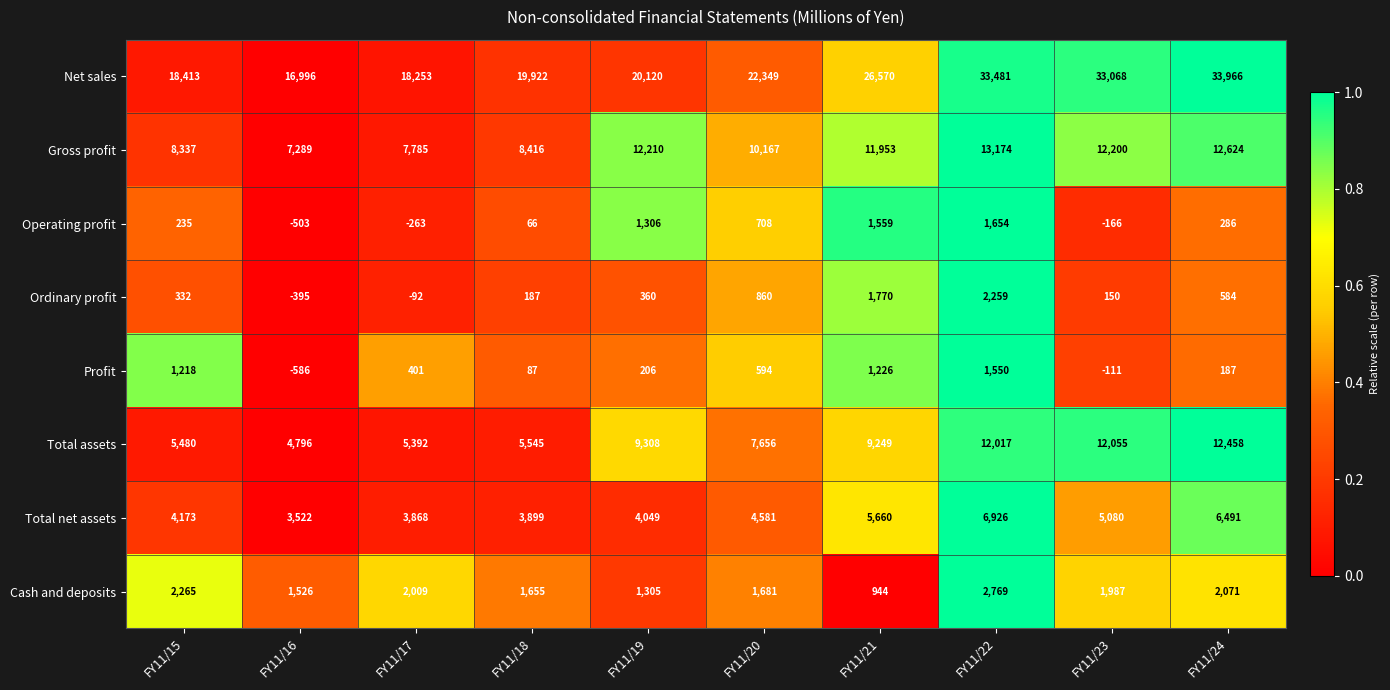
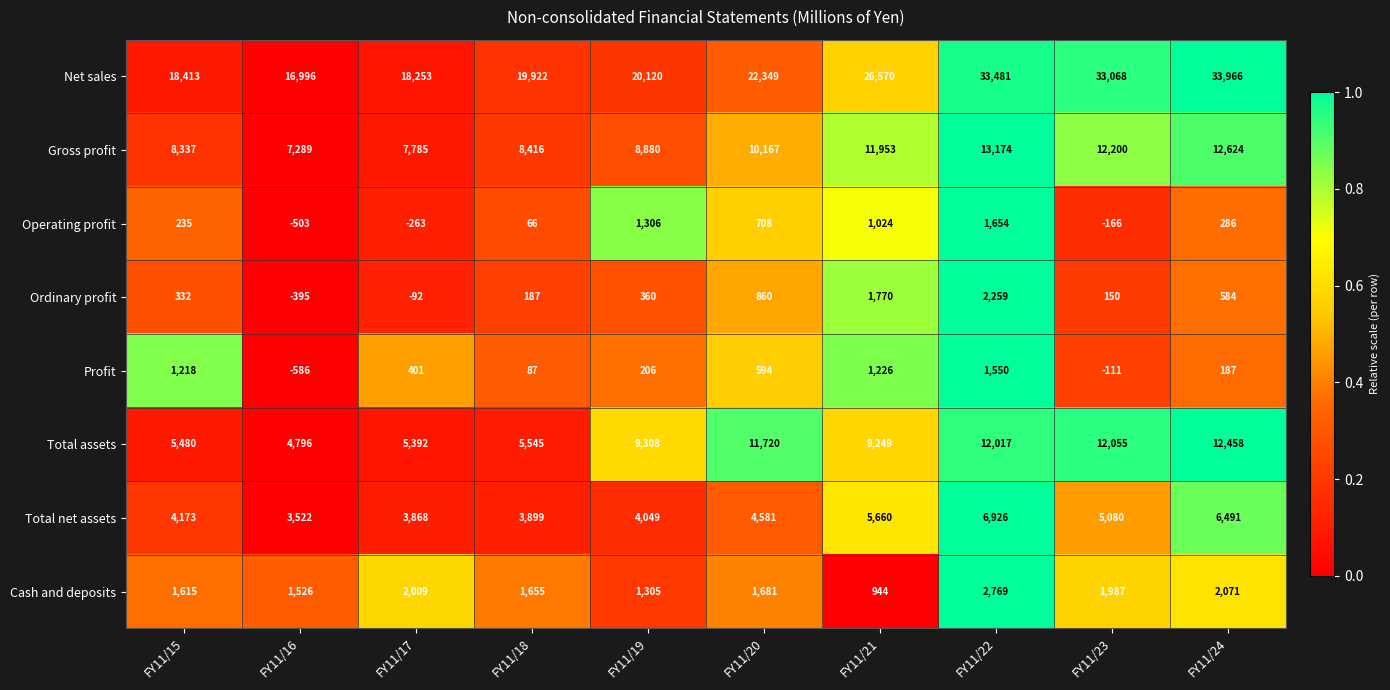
Gross profit, FY11/19: 12,210 -> 8,880
Operating profit, FY11/21: 1,559 -> 1,024
Total assets, FY11/20: 7,656 -> 11,720
Cash and deposits, FY11/15: 2,265 -> 1,615
